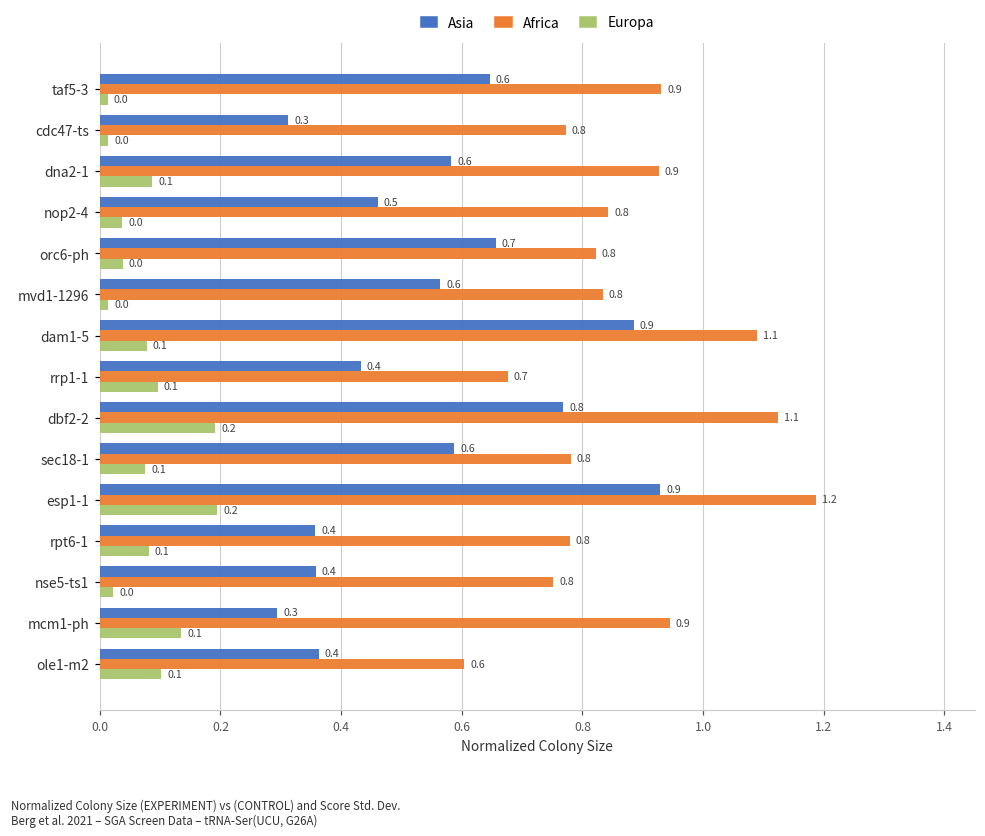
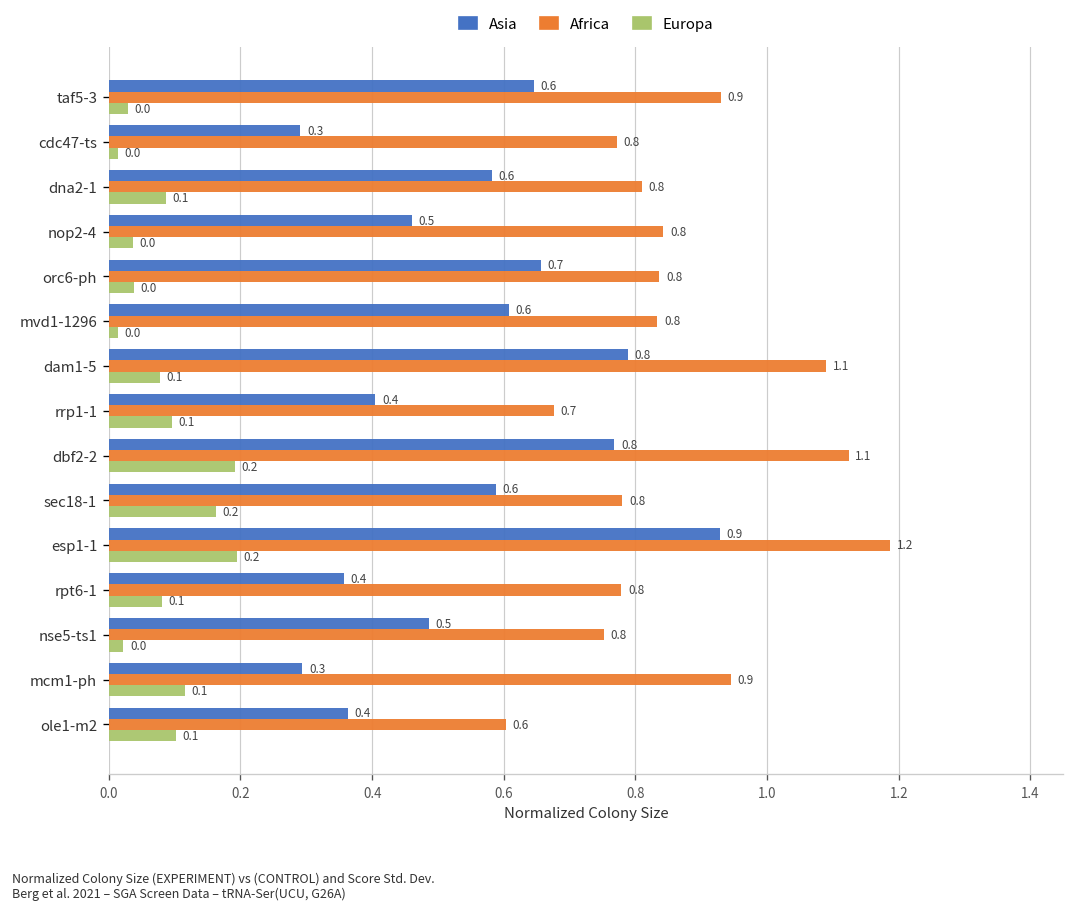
Europa, taf5-3: 0.01 -> 0.03
Asia, cdc47-ts: 0.31 -> 0.29
Africa, dna2-1: 0.9 -> 0.8
Africa, orc6-ph: 0.82 -> 0.84
Asia, mvd1-1296: 0.56 -> 0.61
Asia, dam1-5: 0.9 -> 0.8
Asia, rrp1-1: 0.43 -> 0.41
Europa, sec18-1: 0.1 -> 0.2
Asia, nse5-ts1: 0.4 -> 0.5
Europa, mcm1-ph: 0.14 -> 0.12
